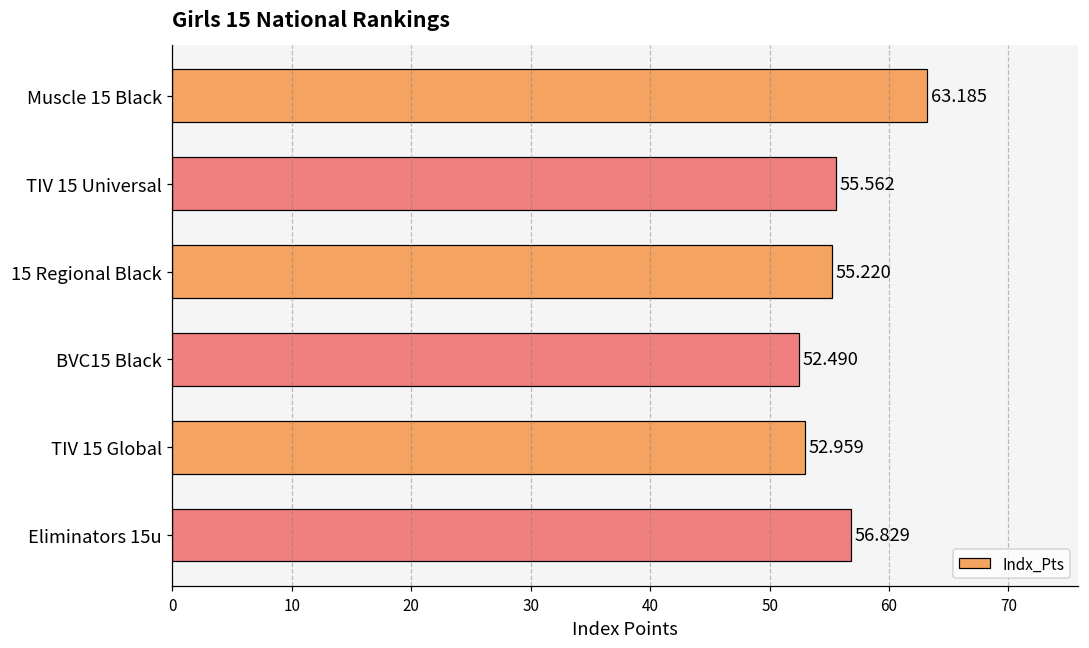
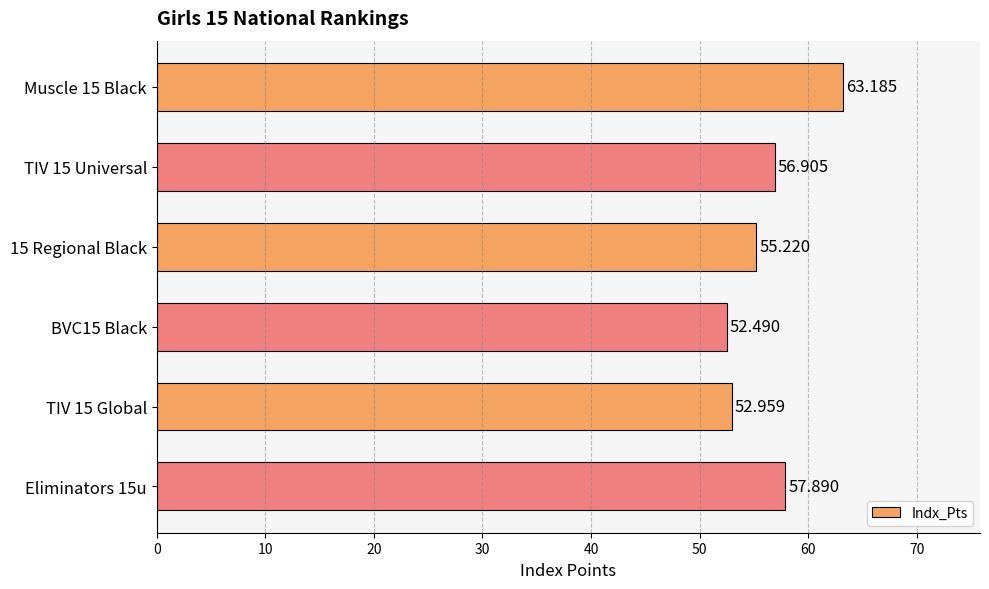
TIV 15 Universal: 55.562 -> 56.905
Eliminators 15u: 56.829 -> 57.890
